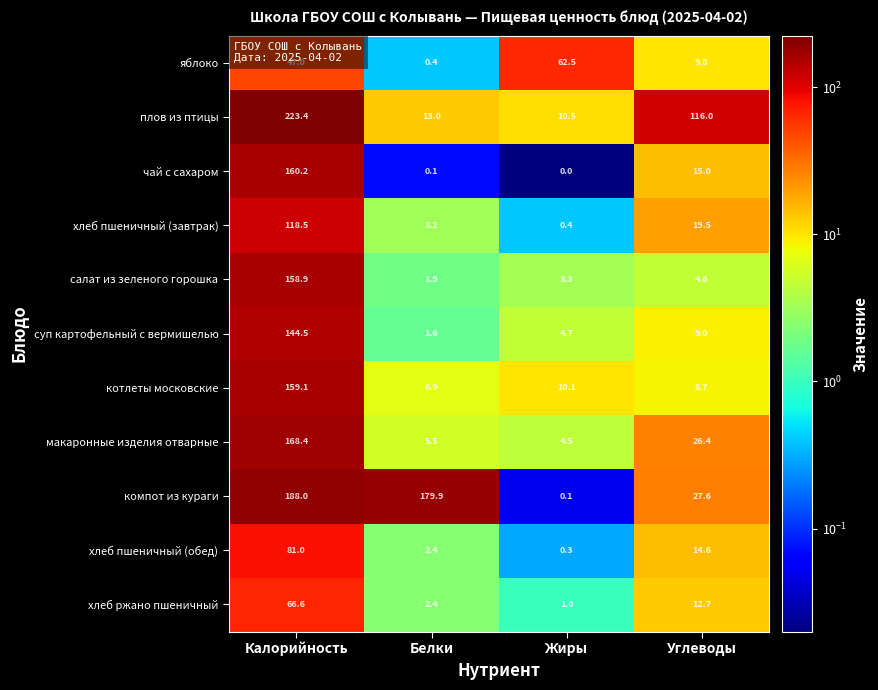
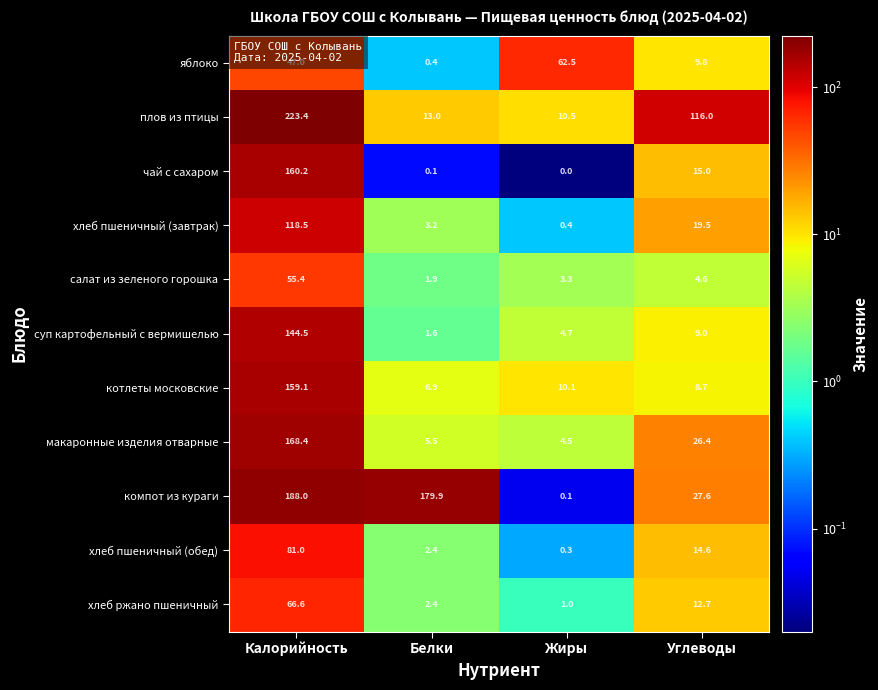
салат из зеленого горошка, Калорийность: 158.9 -> 55.4
